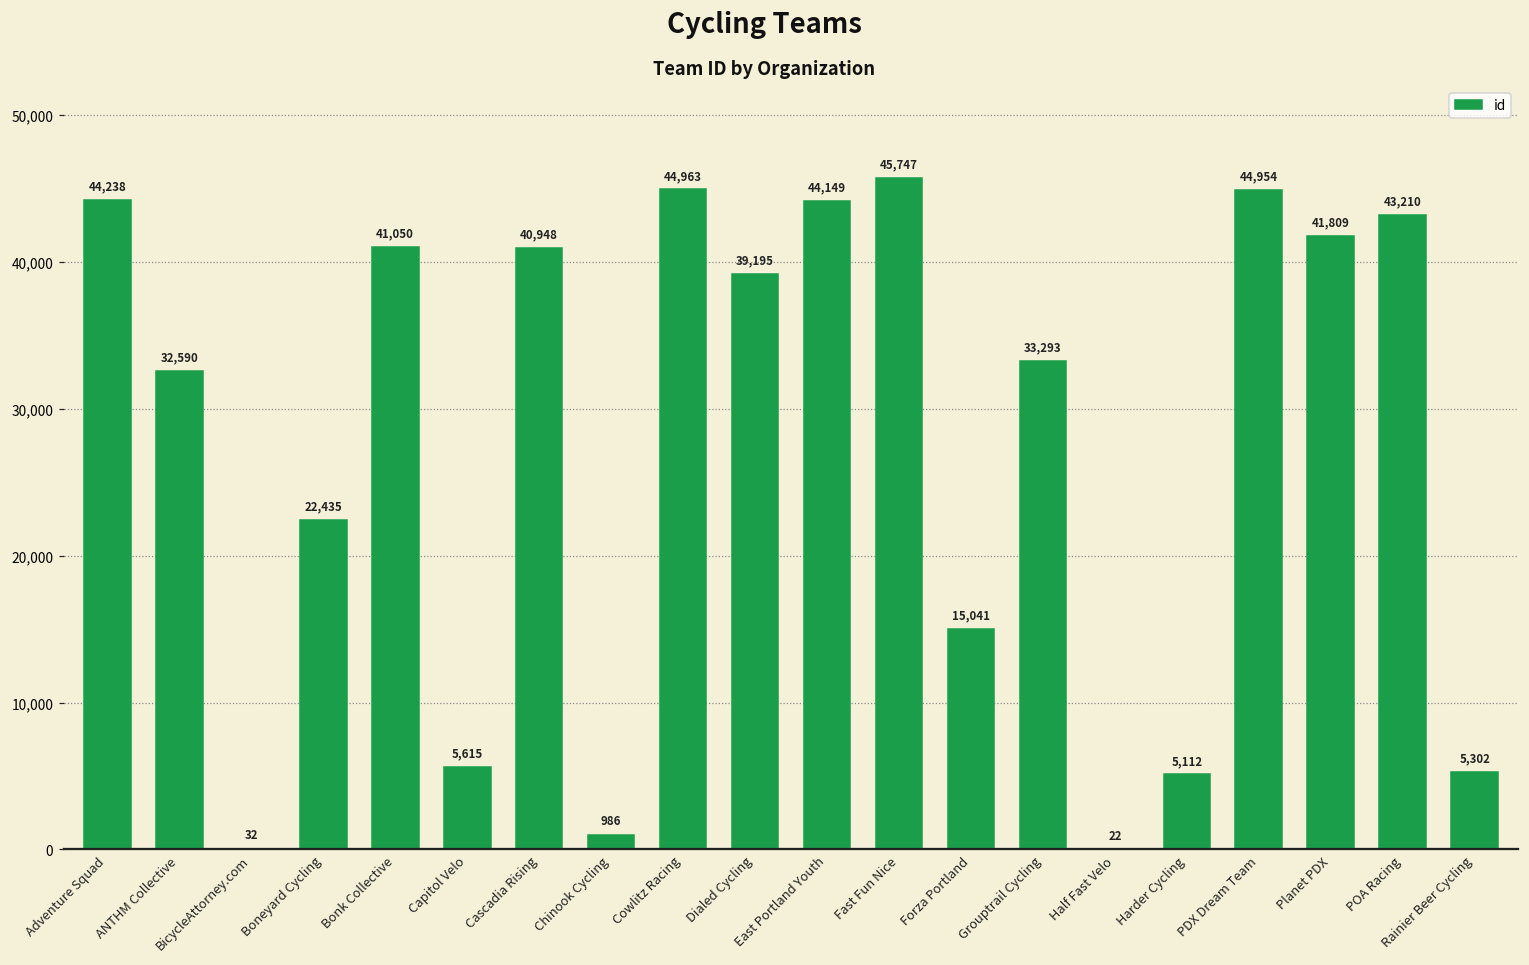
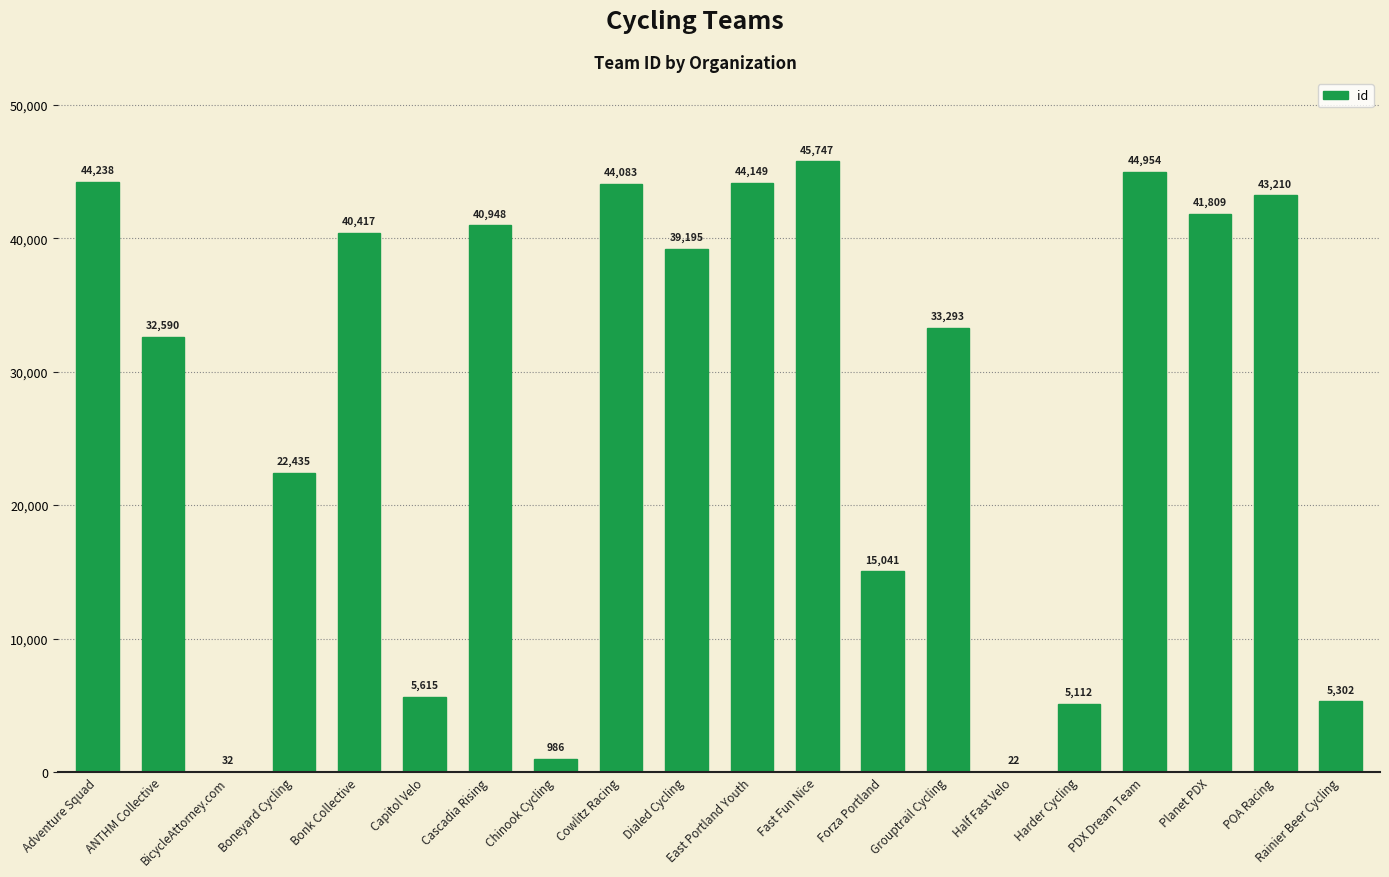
Bonk Collective: 41,050 -> 40,417
Cowlitz Racing: 44,963 -> 44,083
